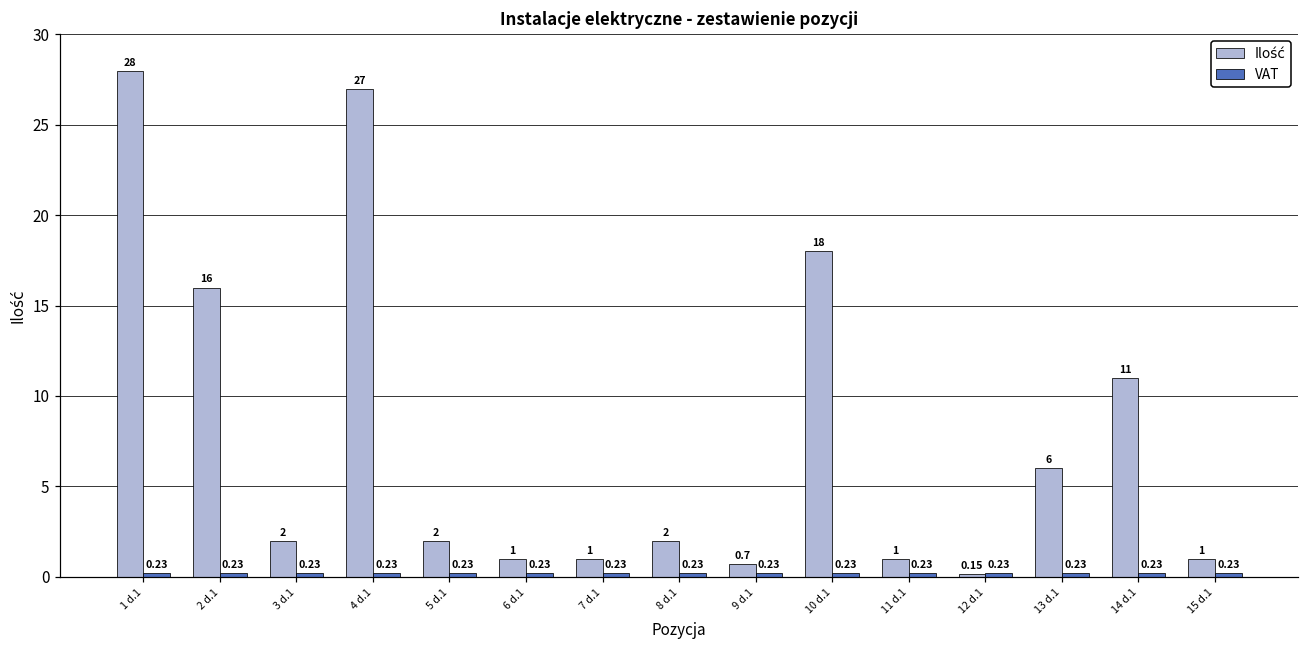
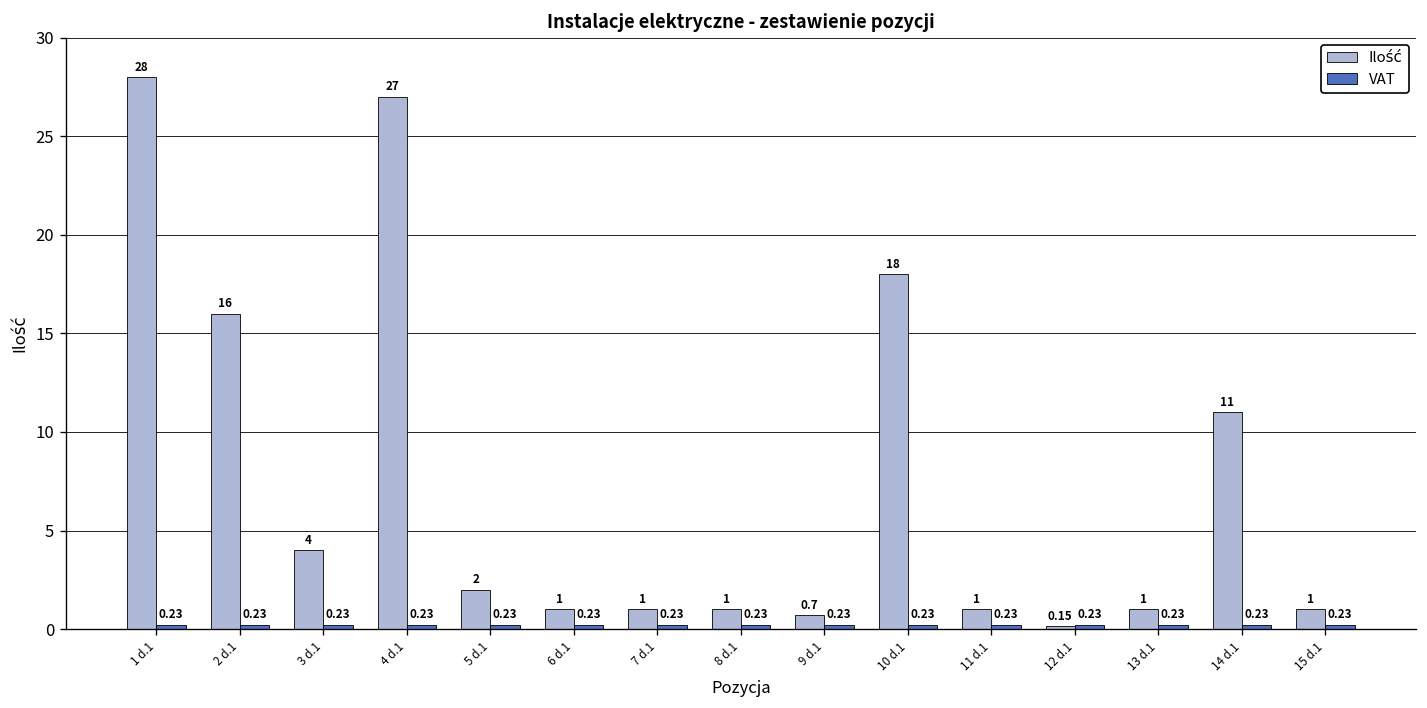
Ilość, 3 d.1: 2 -> 4
Ilość, 8 d.1: 2 -> 1
Ilość, 13 d.1: 6 -> 1
